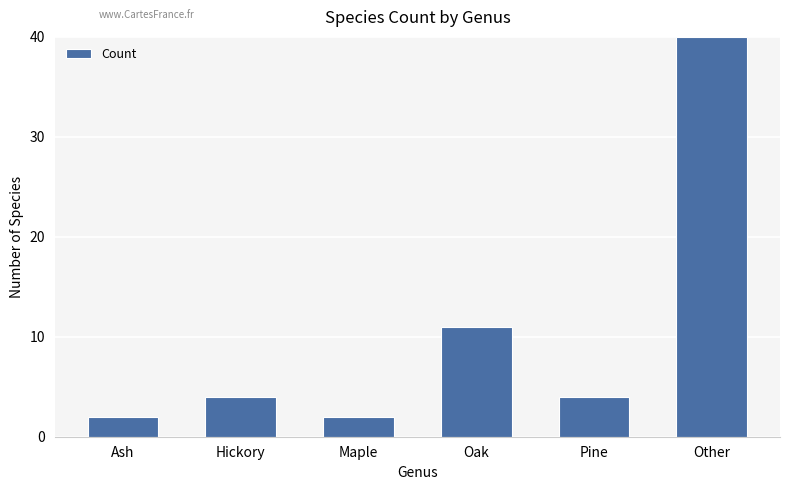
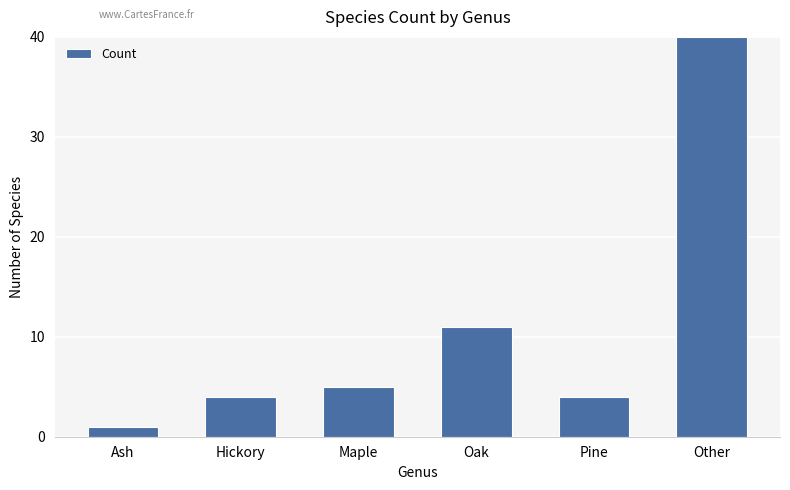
Ash: 2 -> 1
Maple: 2 -> 5
